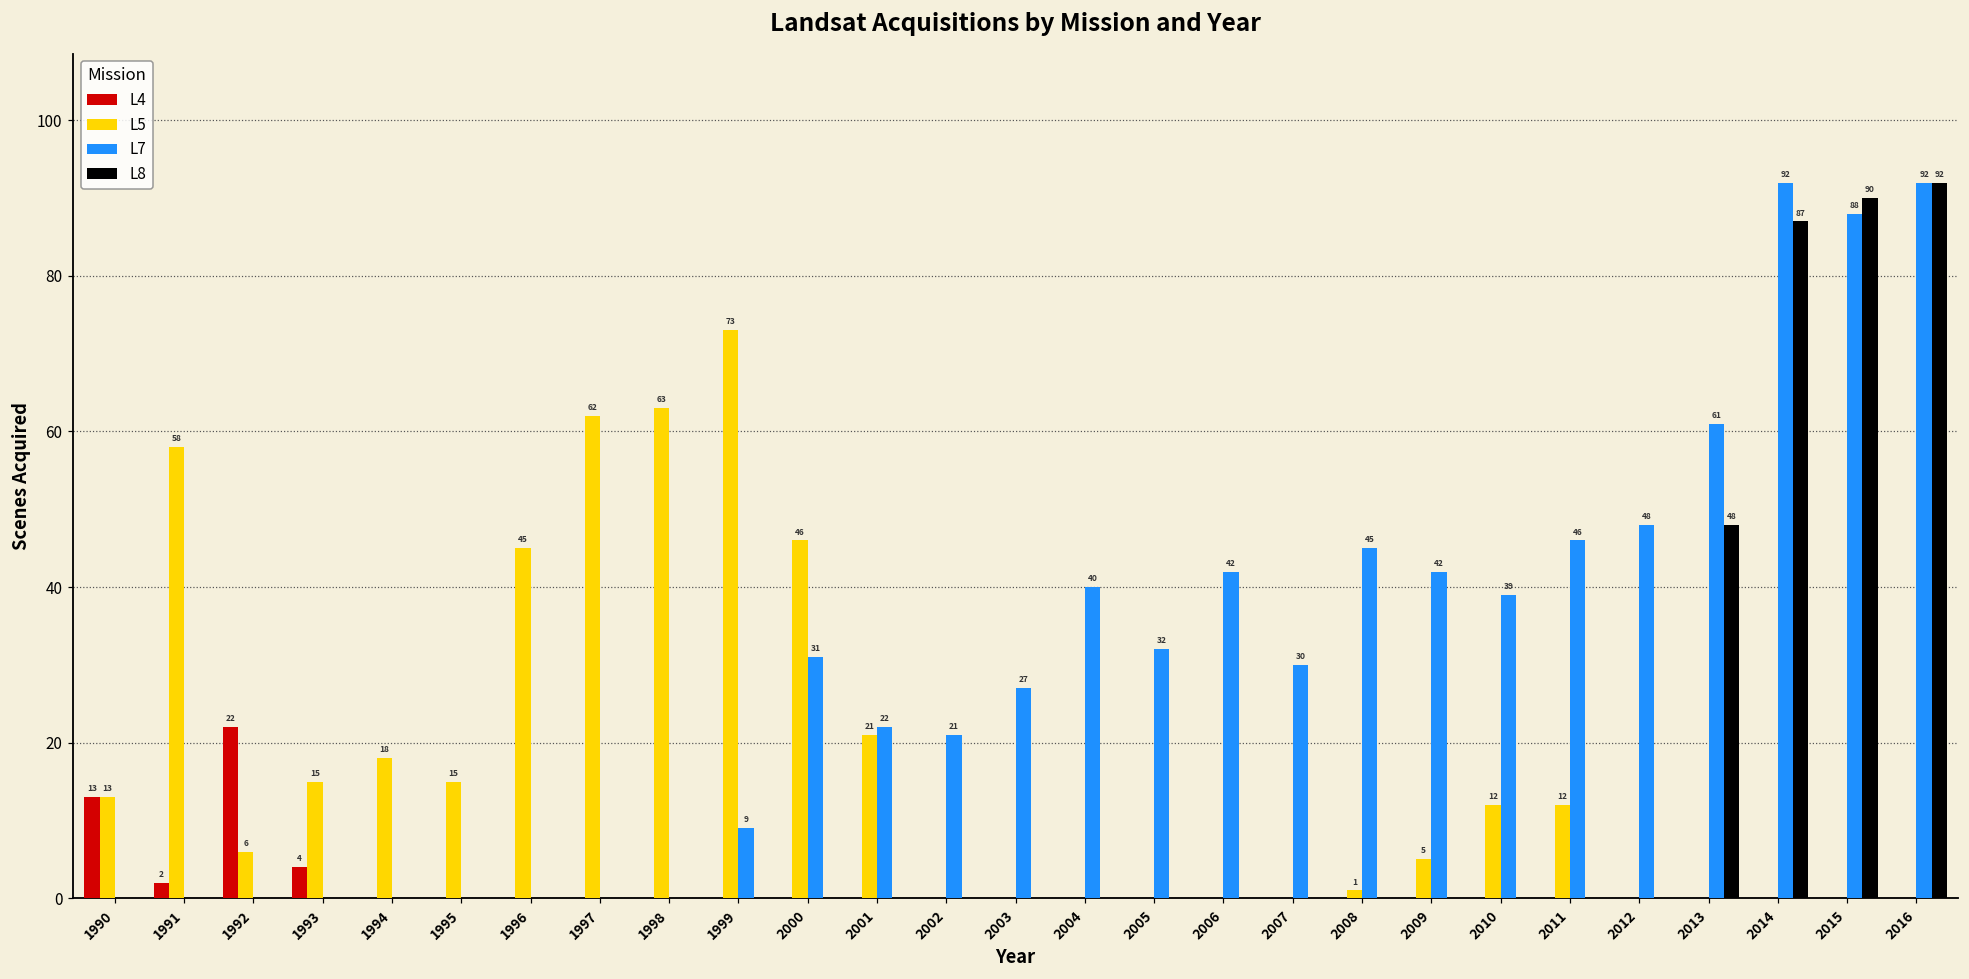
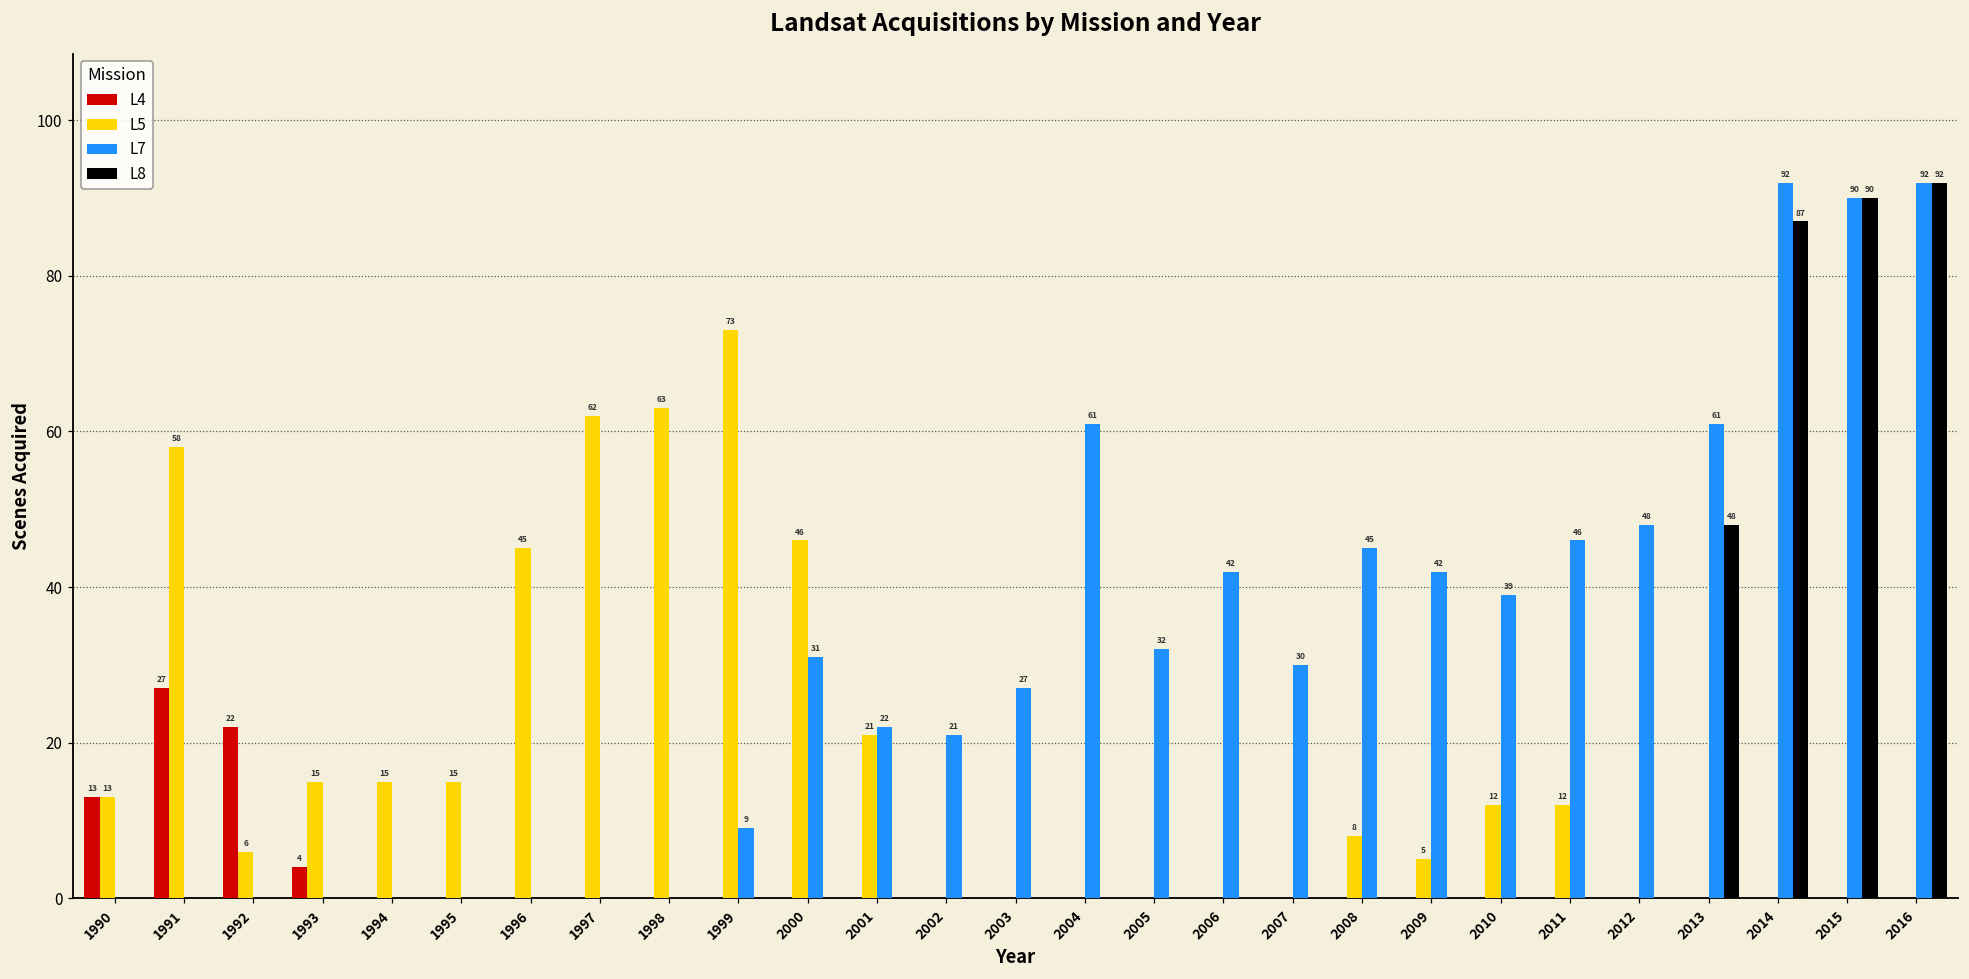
L4, 1991: 2 -> 27
L5, 1994: 18 -> 15
L7, 2004: 40 -> 61
L5, 2008: 1 -> 8
L7, 2015: 88 -> 90
